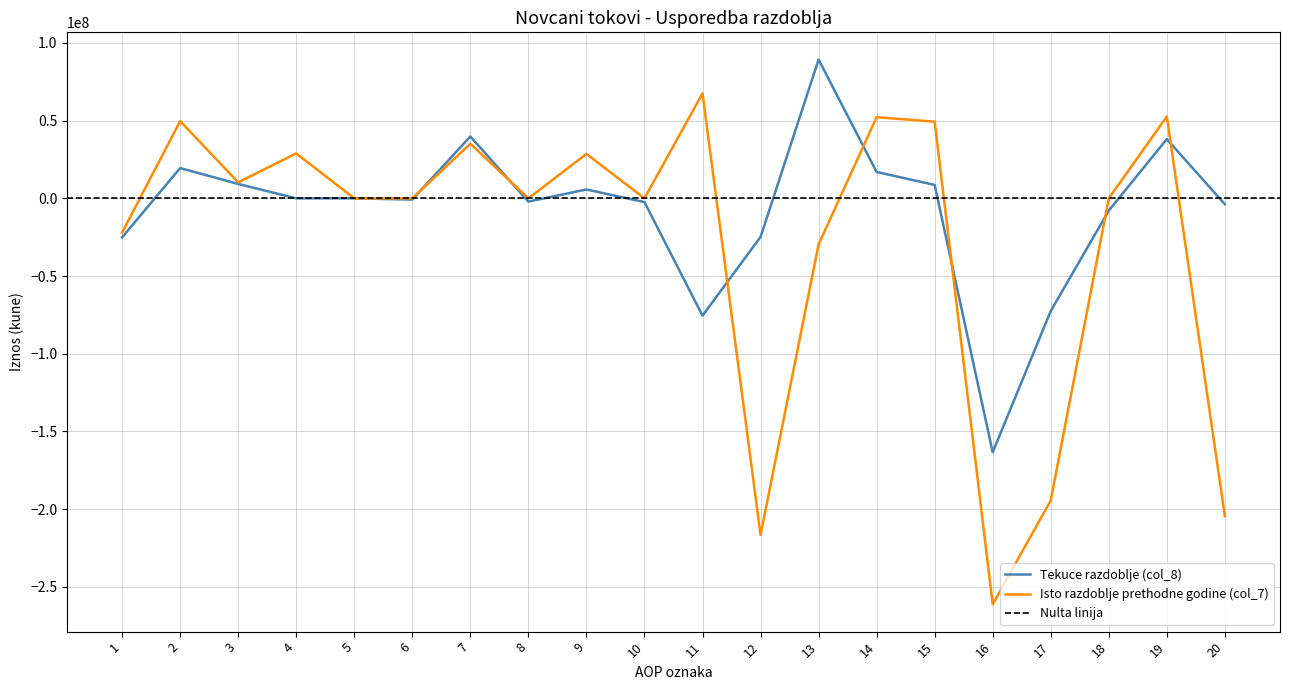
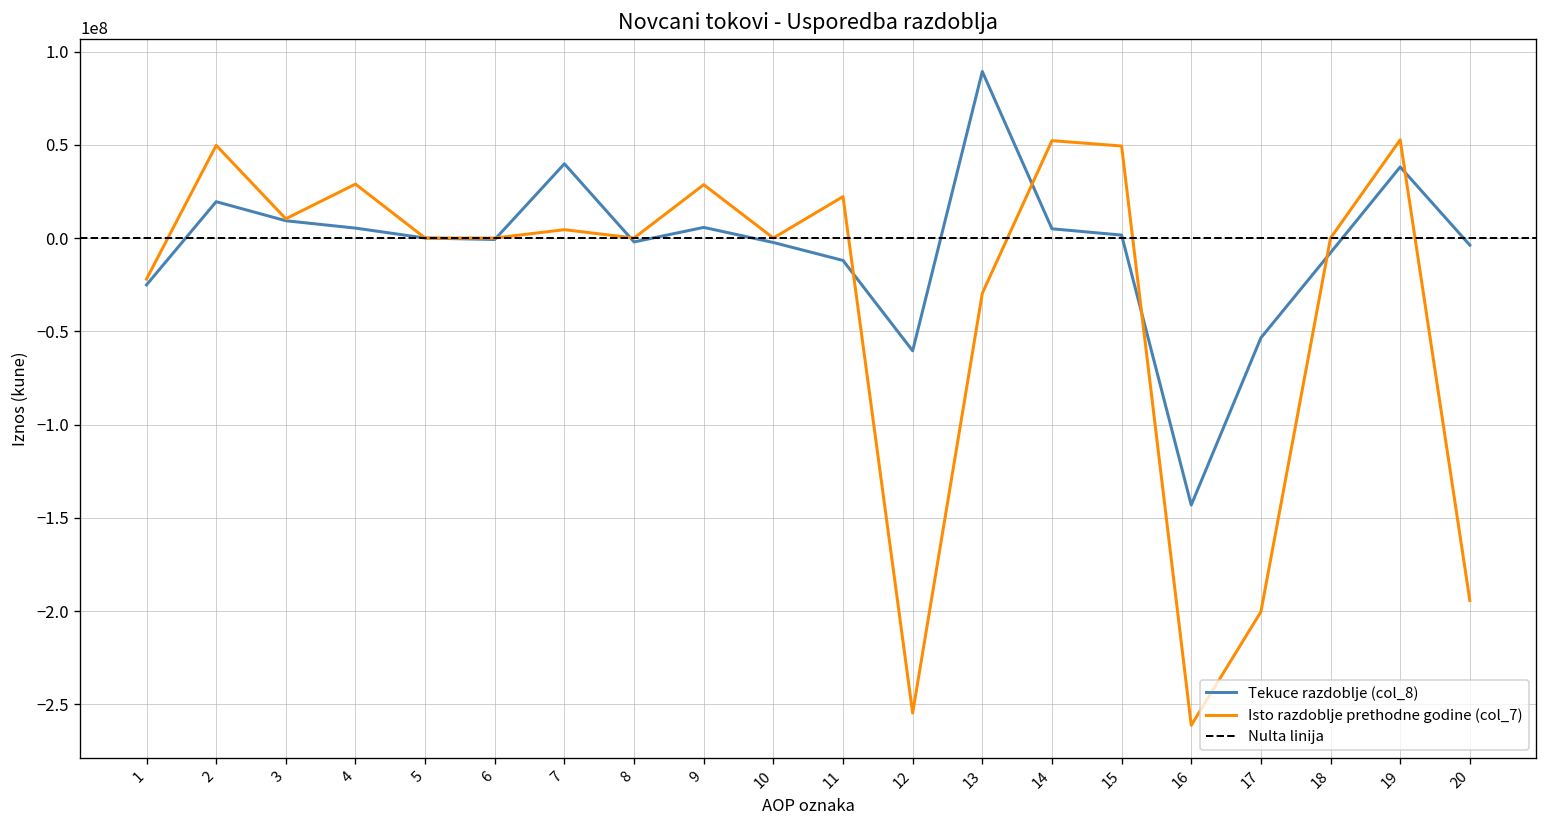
Tekuce razdoblje (col_8), 4: 0 -> 5000000
Isto razdoblje prethodne godine (col_7), 7: 35000000 -> 4000000
Tekuce razdoblje (col_8), 11: -75000000 -> -12000000
Isto razdoblje prethodne godine (col_7), 11: 68000000 -> 22000000
Tekuce razdoblje (col_8), 12: -25000000 -> -60000000
Isto razdoblje prethodne godine (col_7), 12: -217000000 -> -255000000
Tekuce razdoblje (col_8), 14: 17000000 -> 5000000
Tekuce razdoblje (col_8), 15: 9000000 -> 2000000
Tekuce razdoblje (col_8), 16: -163000000 -> -143000000
Tekuce razdoblje (col_8), 17: -72000000 -> -54000000
Isto razdoblje prethodne godine (col_7), 17: -194000000 -> -200000000
Isto razdoblje prethodne godine (col_7), 20: -204000000 -> -194000000
